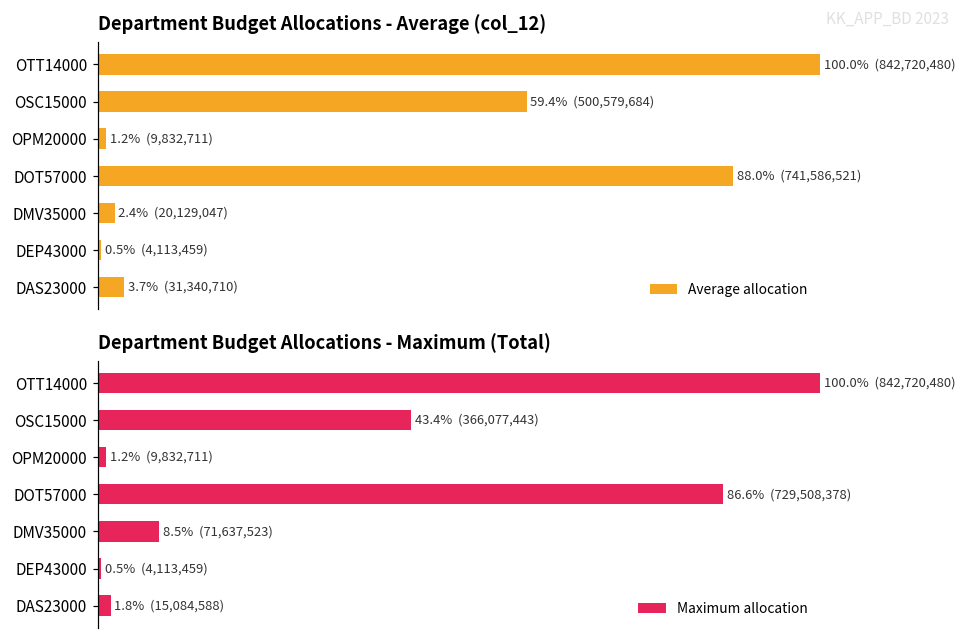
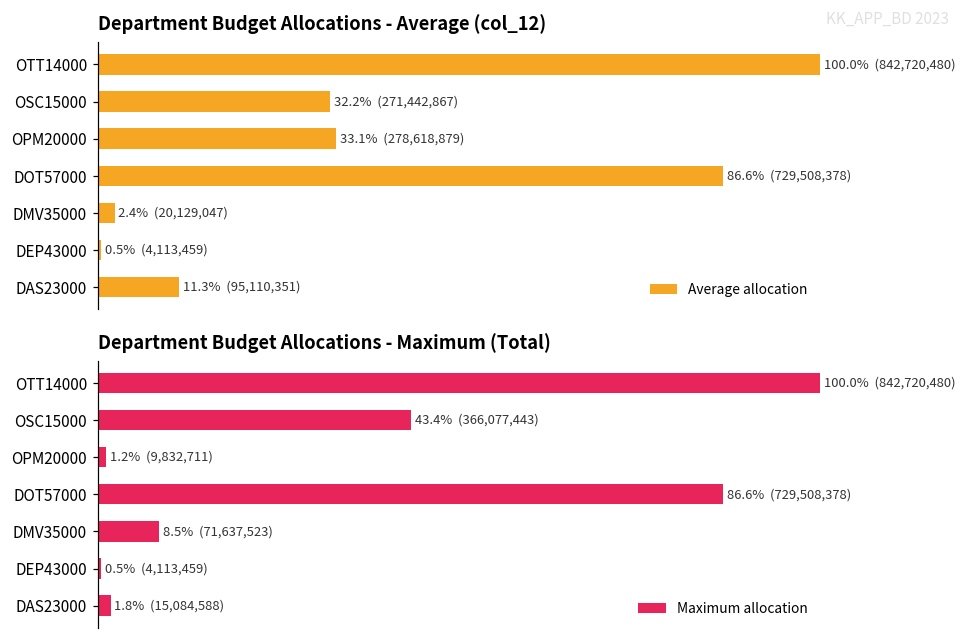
Department Budget Allocations - Average (col_12), OSC15000: 59.4% (500,579,684) -> 32.2% (271,442,867)
Department Budget Allocations - Average (col_12), OPM20000: 1.2% (9,832,711) -> 33.1% (278,618,879)
Department Budget Allocations - Average (col_12), DOT57000: 88.0% (741,586,521) -> 86.6% (729,508,378)
Department Budget Allocations - Average (col_12), DAS23000: 3.7% (31,340,710) -> 11.3% (95,110,351)
